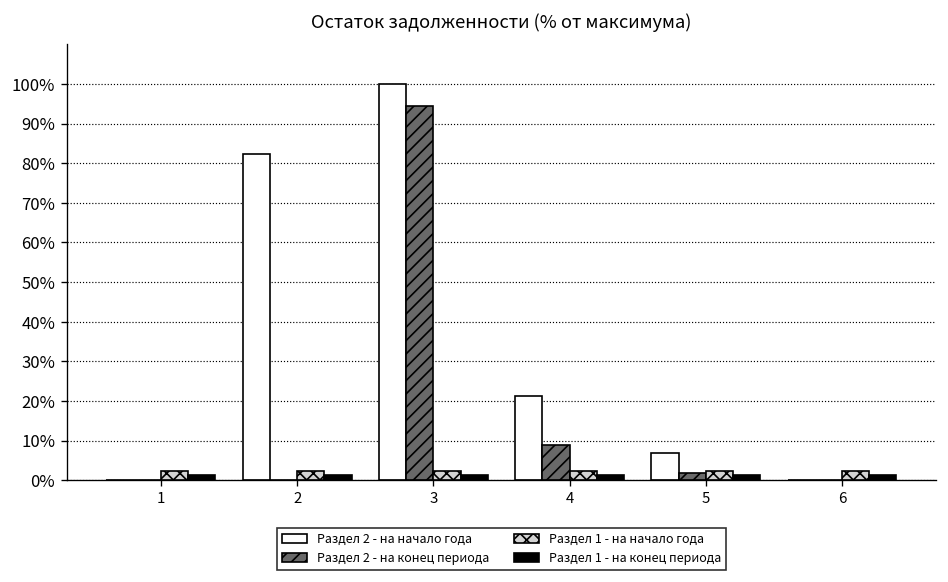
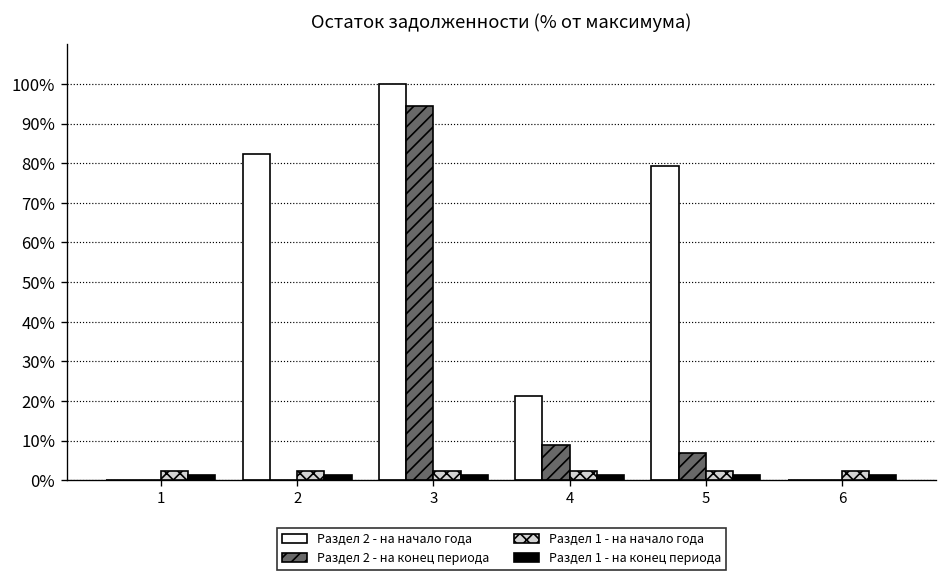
Раздел 2 - на начало года, 5: 7% -> 79%
Раздел 2 - на конец периода, 5: 2% -> 7%
